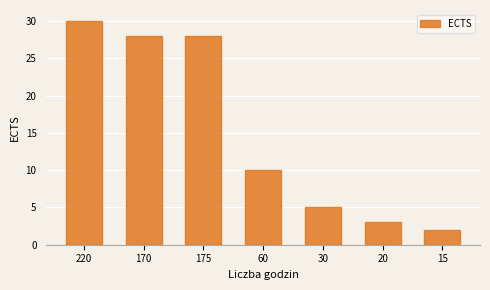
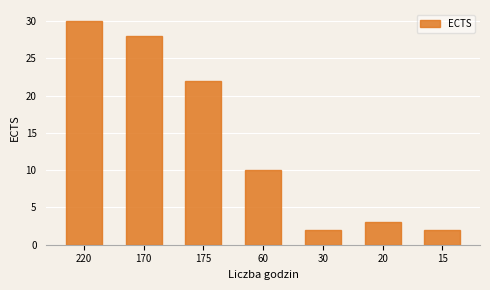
175: 28 -> 22
30: 5 -> 2
